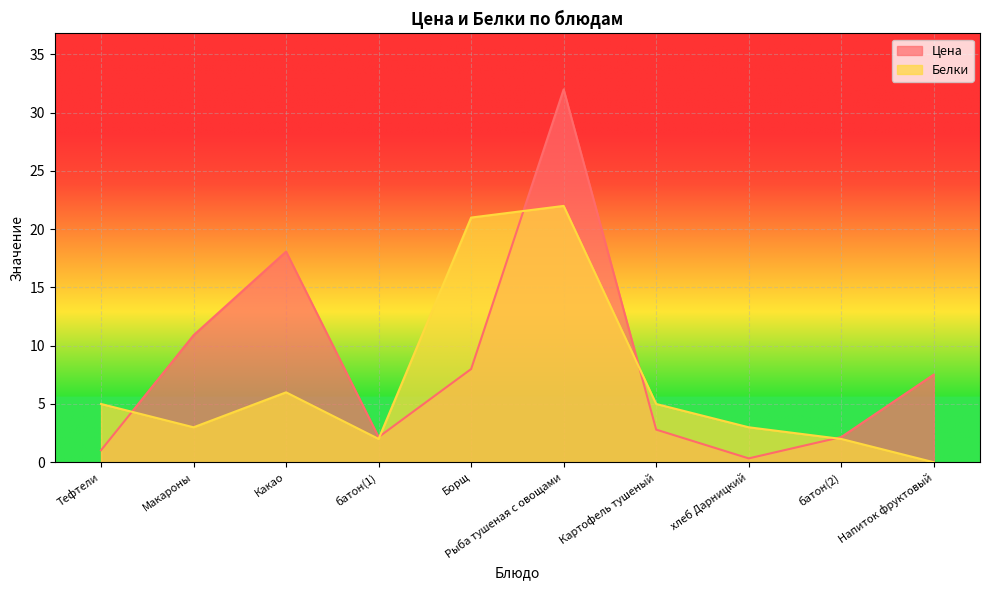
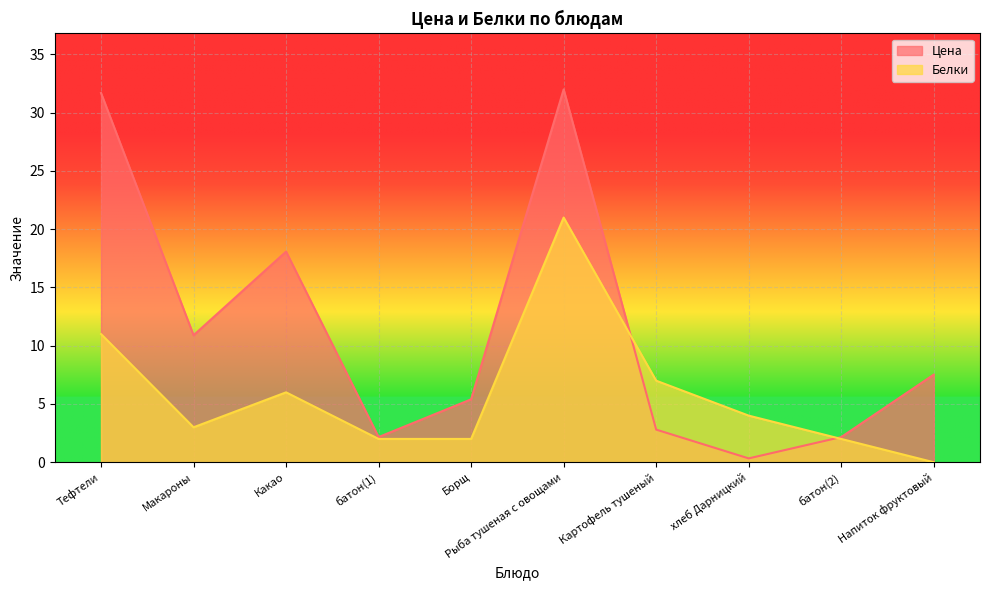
Цена, Тефтели: 1.0 -> 31.7
Белки, Тефтели: 5 -> 11
Цена, Борщ: 8.0 -> 5.4
Белки, Борщ: 21 -> 2
Белки, Рыба тушеная с овощами: 22 -> 21
Белки, Картофель тушеный: 5 -> 7
Белки, хлеб Дарницкий: 3 -> 4
